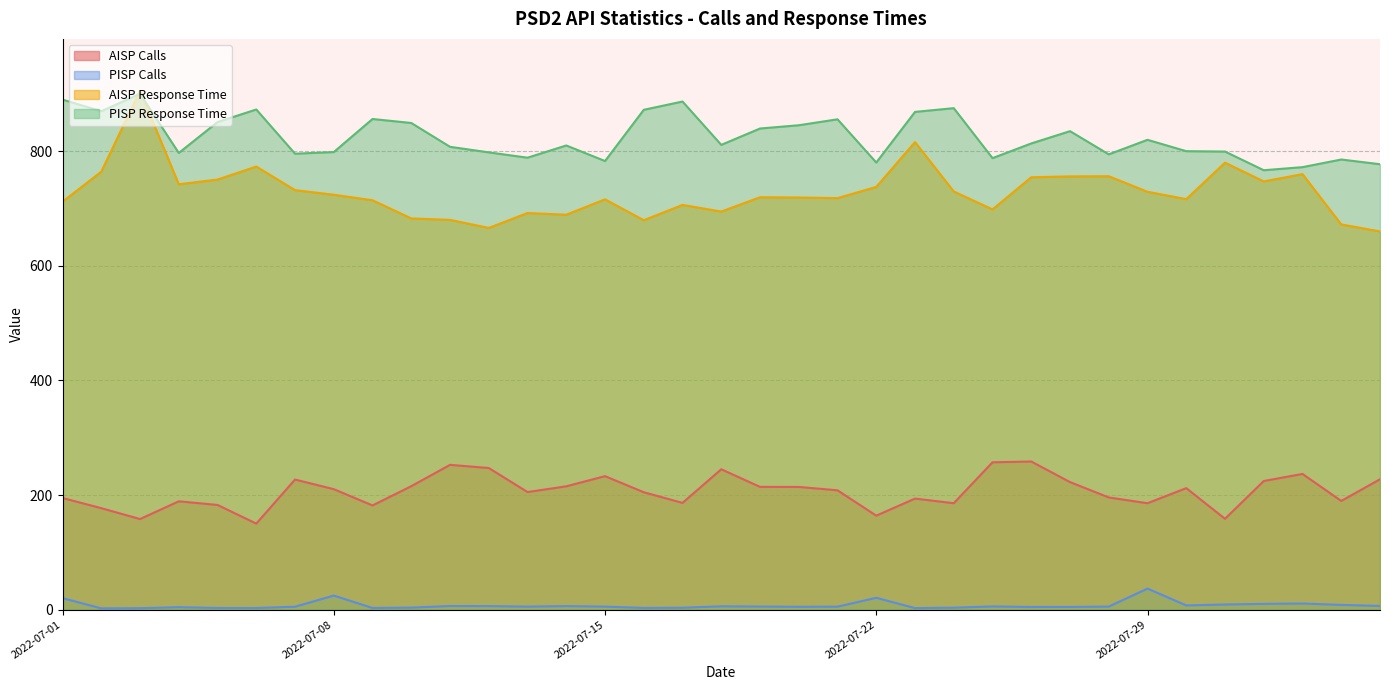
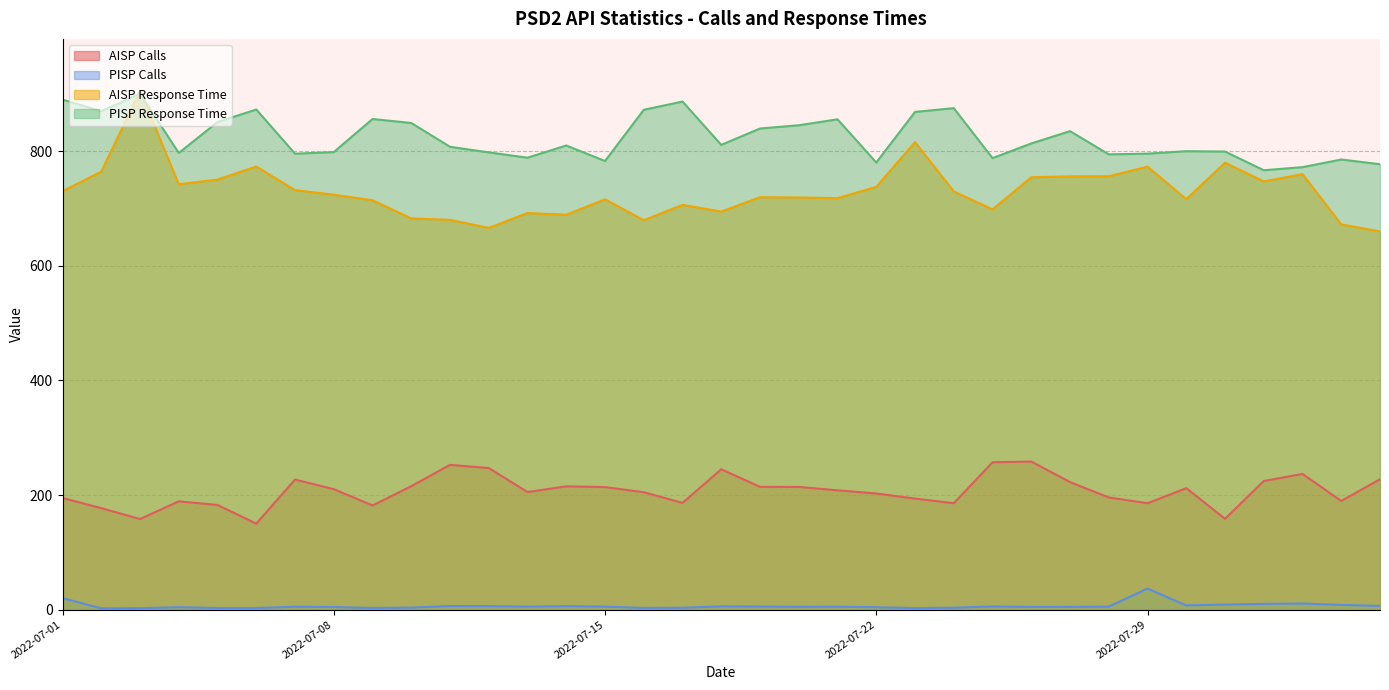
AISP Response Time, 2022-07-01: 710 -> 730
PISP Calls, 2022-07-08: 20 -> 0
AISP Calls, 2022-07-15: 230 -> 210
AISP Calls, 2022-07-22: 160 -> 200
PISP Calls, 2022-07-22: 20 -> 0
AISP Response Time, 2022-07-29: 730 -> 770
PISP Response Time, 2022-07-29: 820 -> 800
